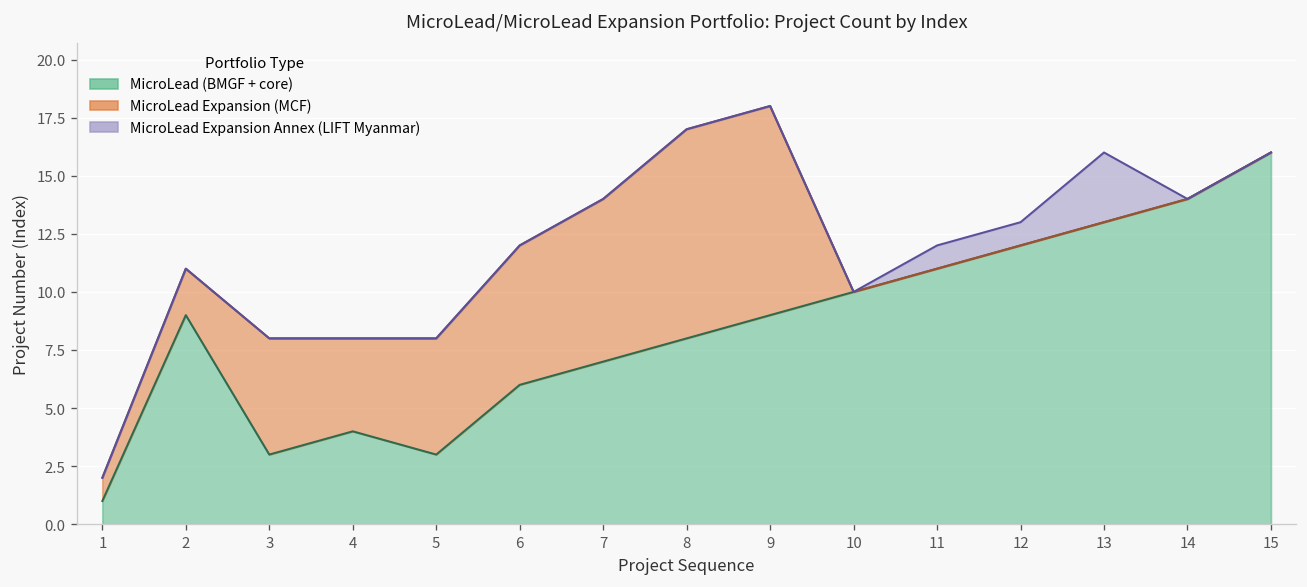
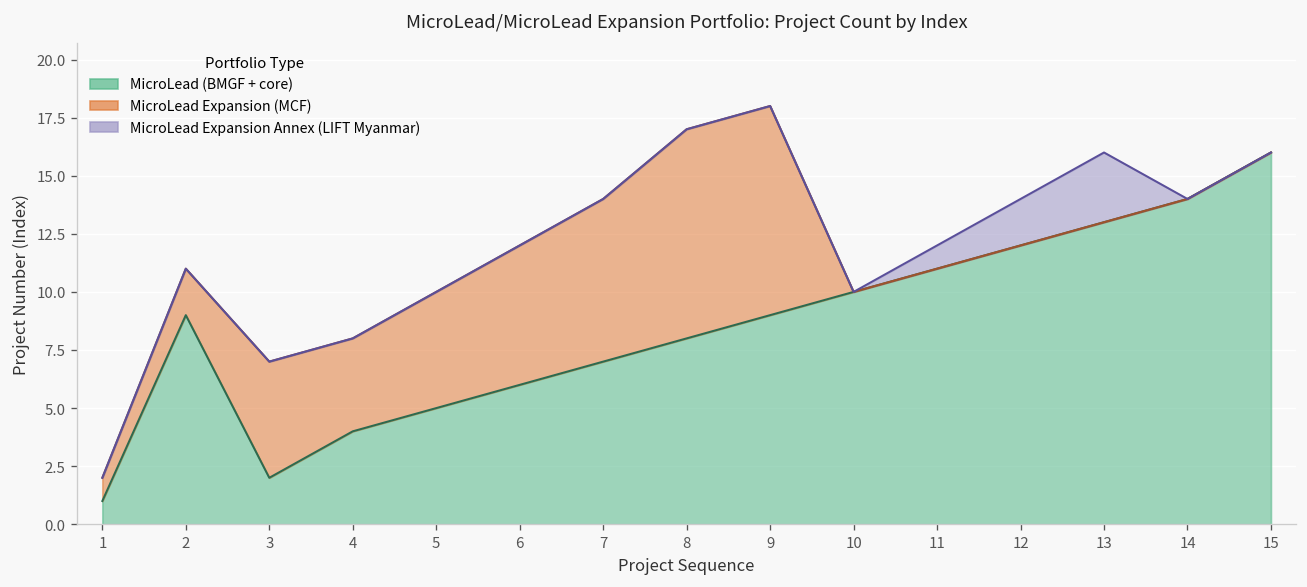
MicroLead (BMGF + core), 3: 3 -> 2
MicroLead (BMGF + core), 5: 3 -> 5
MicroLead Expansion Annex (LIFT Myanmar), 12: 1 -> 2
